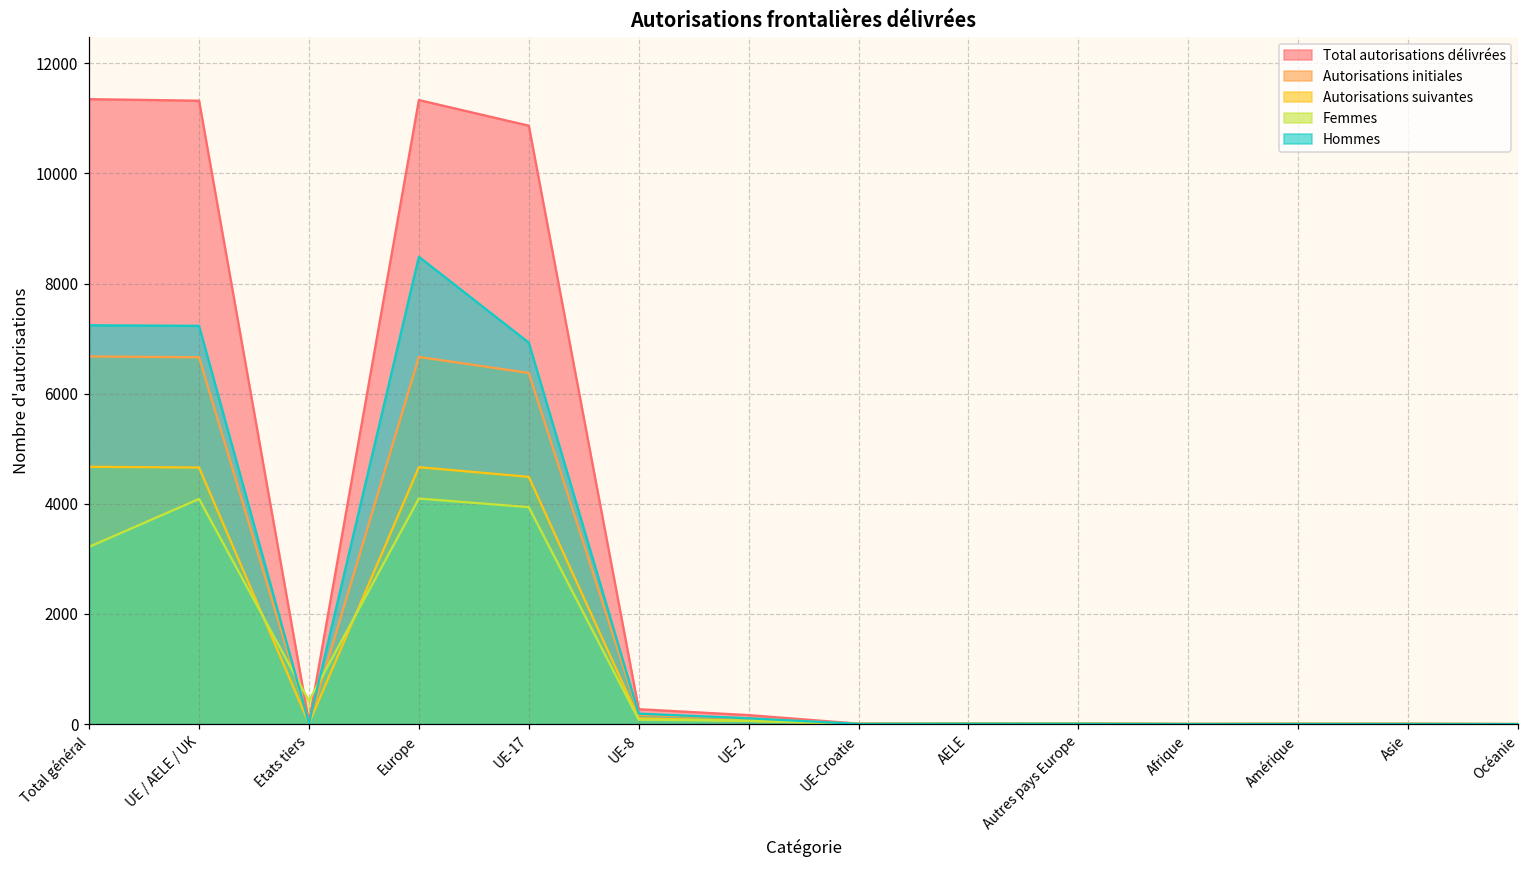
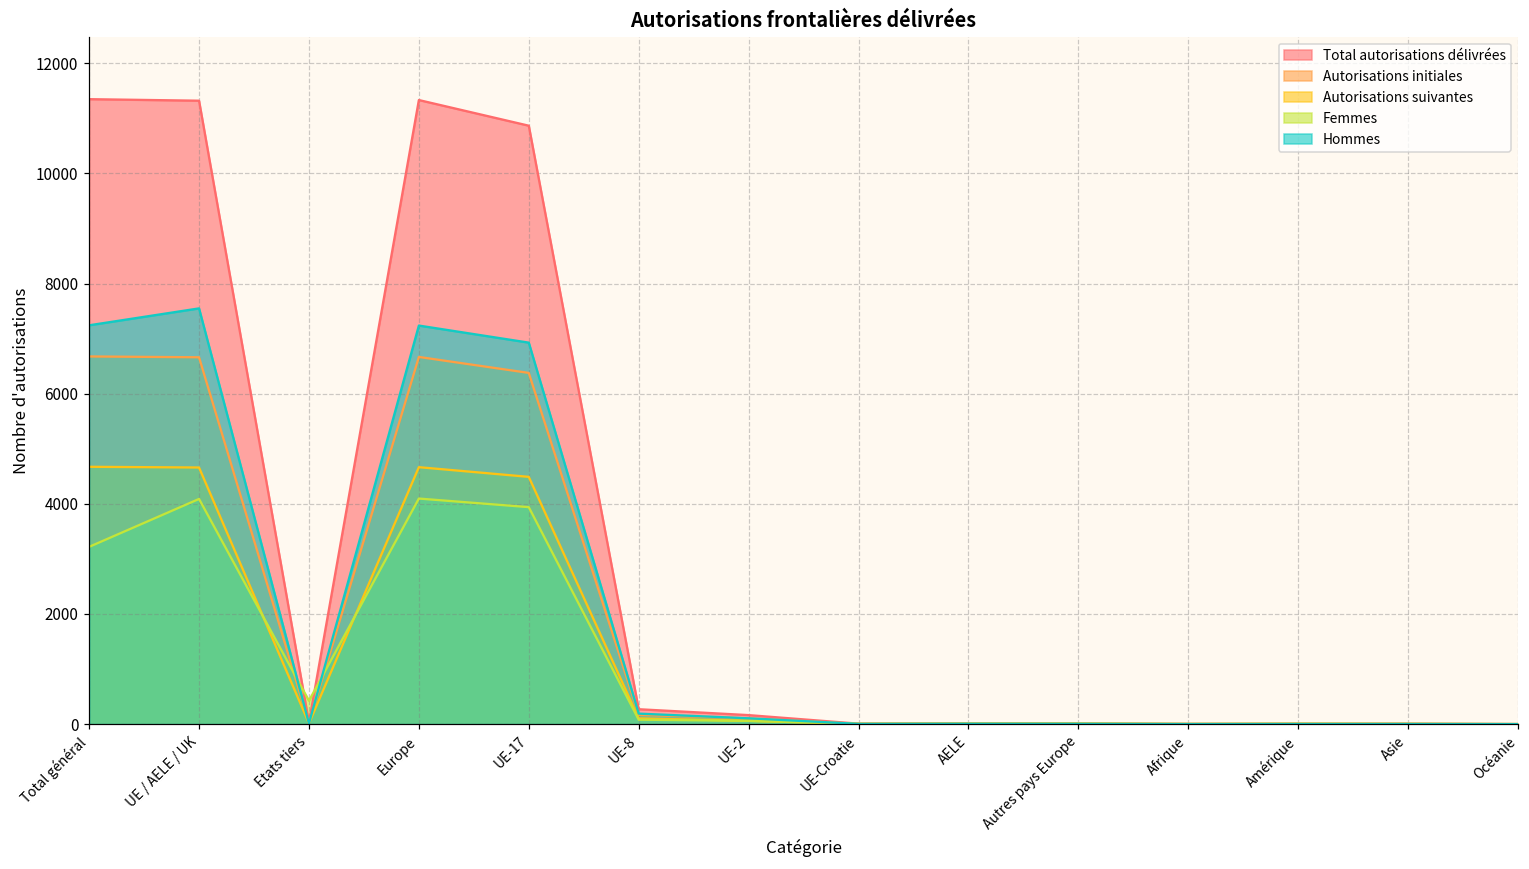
Hommes, UE / AELE / UK: 7200 -> 7600
Hommes, Europe: 8500 -> 7200
